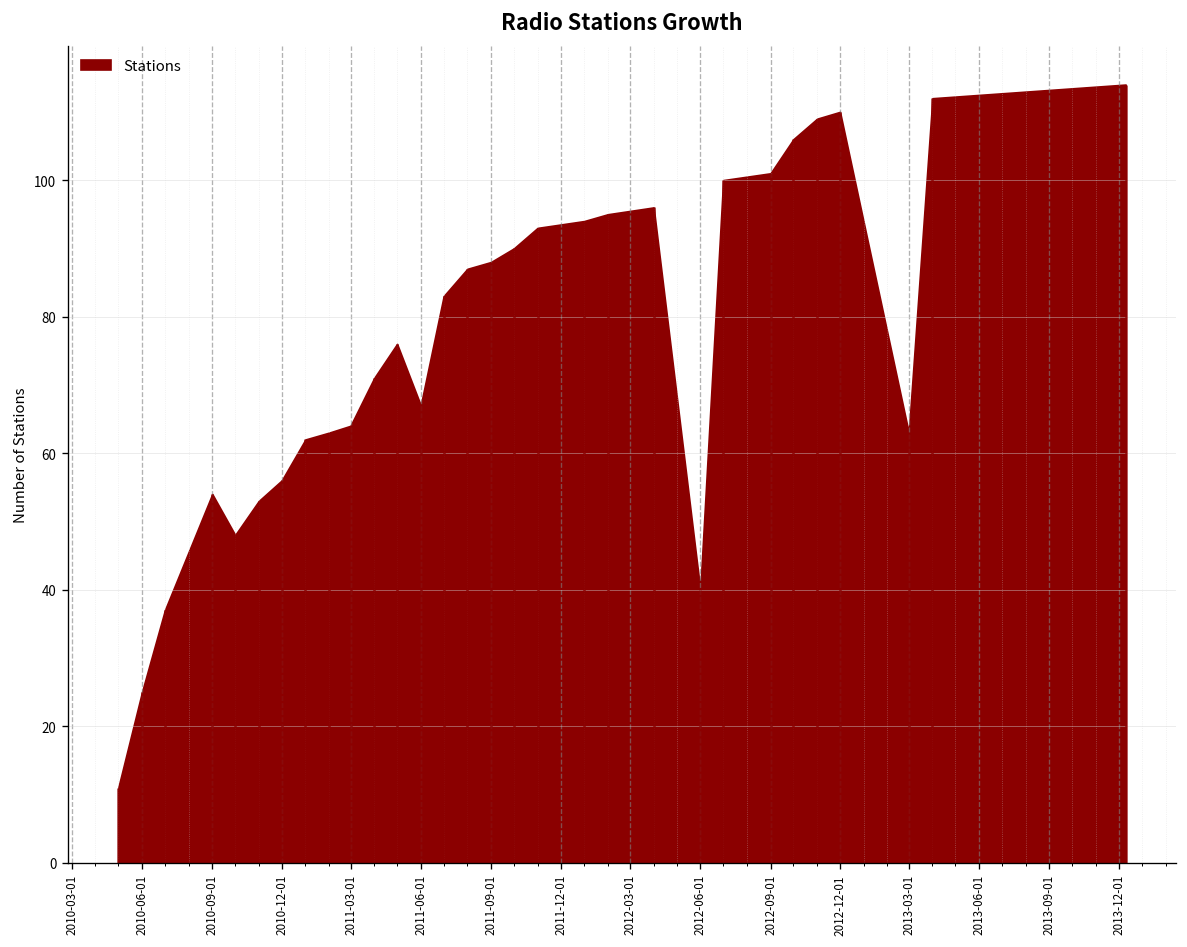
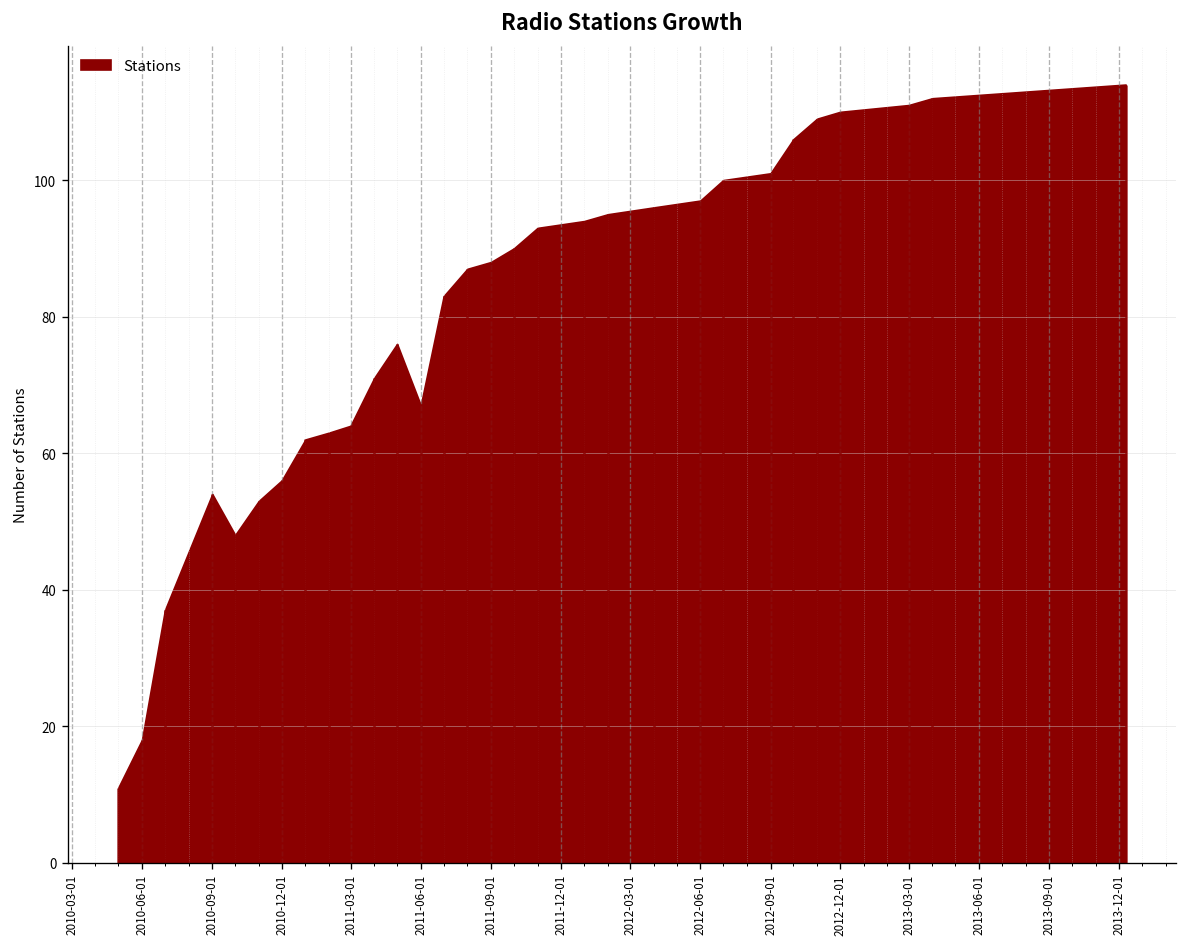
2010-06-01: 25 -> 18
2012-06-01: 40 -> 97
2013-03-01: 63 -> 111
